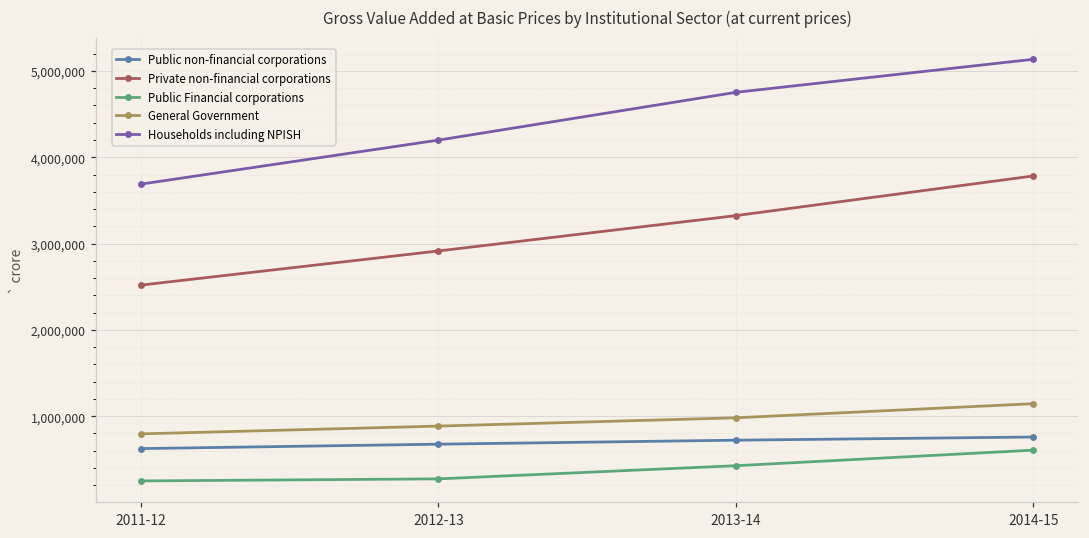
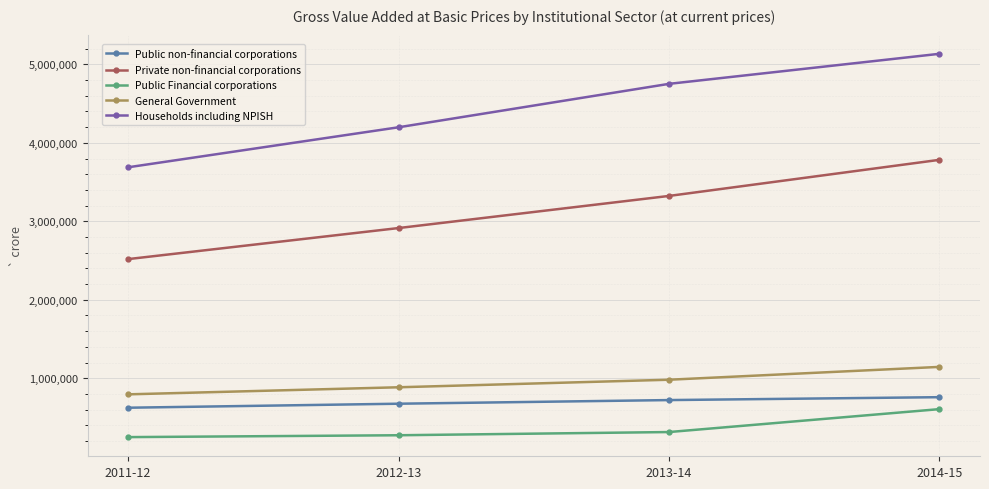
Public Financial corporations, 2013-14: 400,000 -> 300,000
